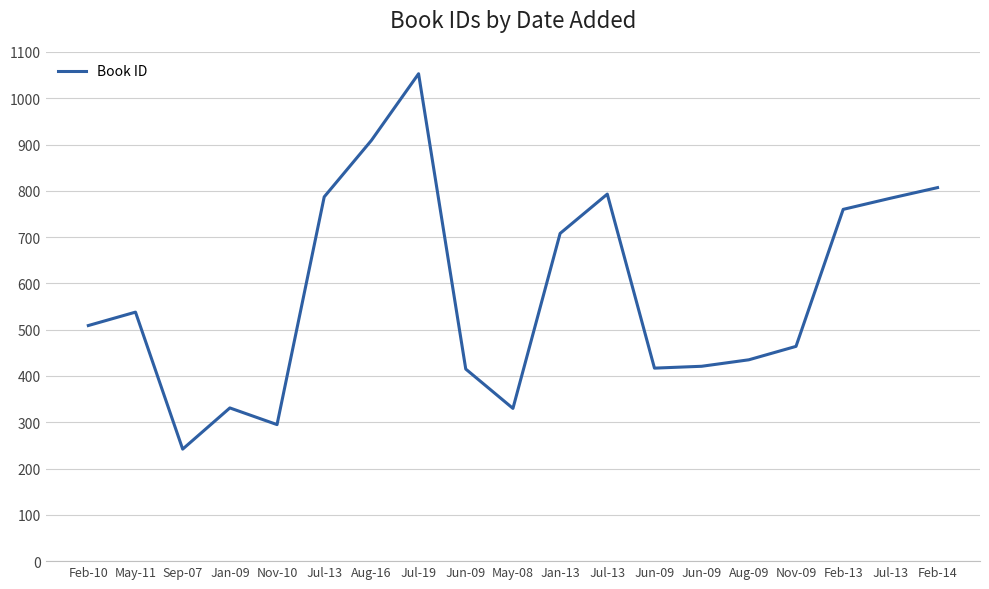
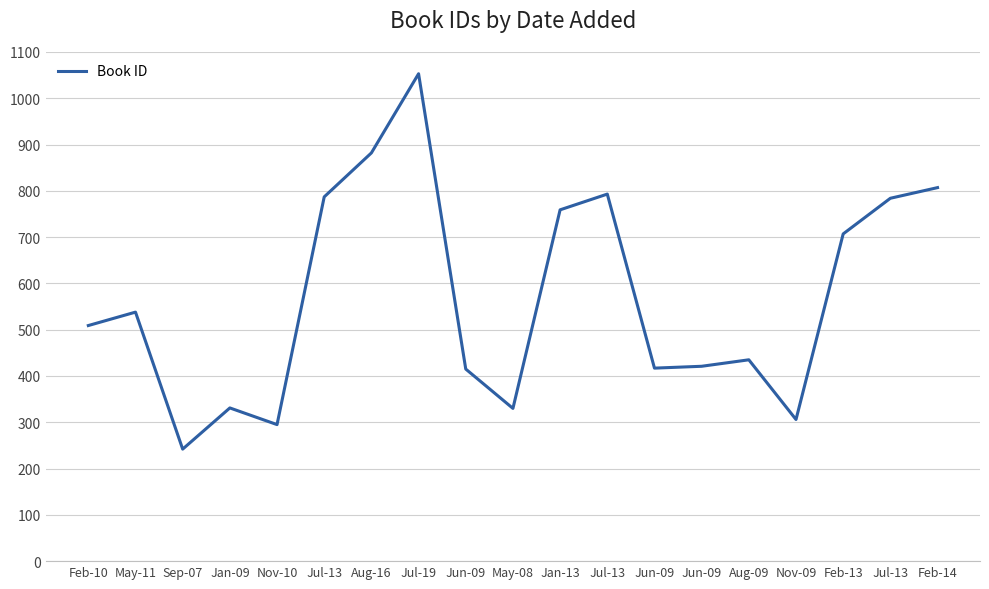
Aug-16: 910 -> 880
Jan-13: 710 -> 760
Nov-09: 460 -> 310
Feb-13: 760 -> 710
